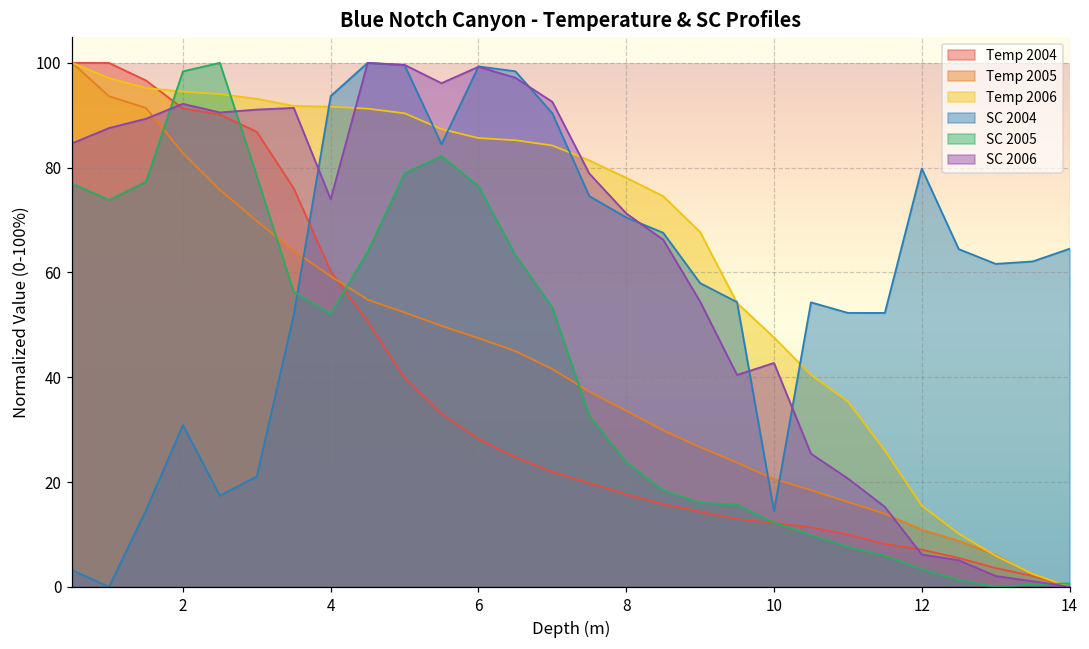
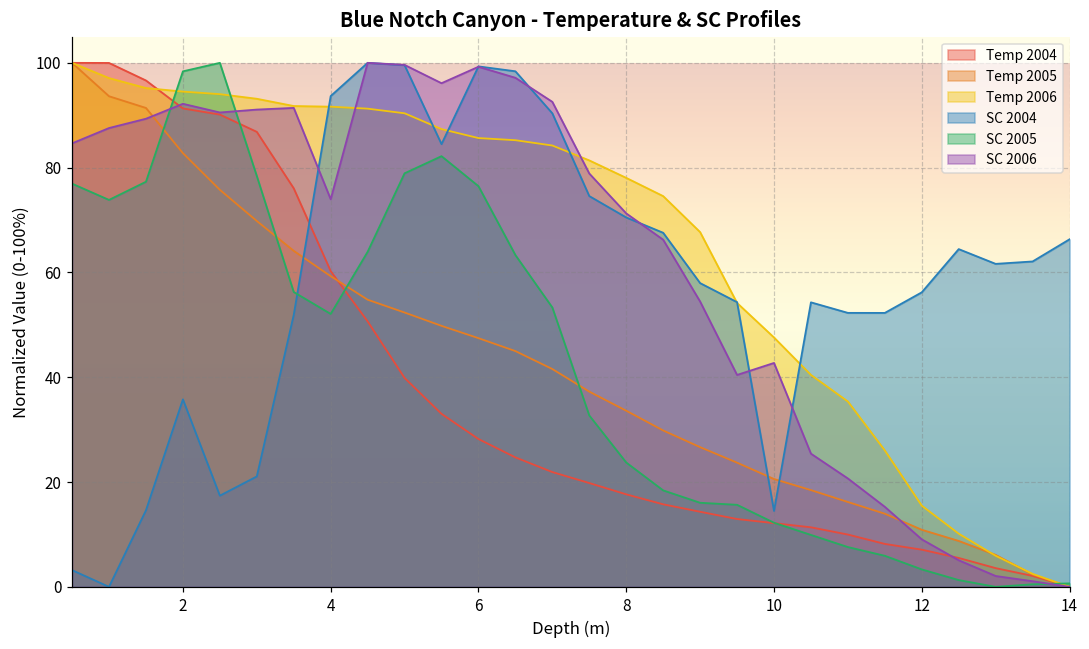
SC 2004, 2: 31 -> 36
SC 2004, 12: 80 -> 56
SC 2006, 12: 6 -> 9
SC 2004, 14: 65 -> 66
